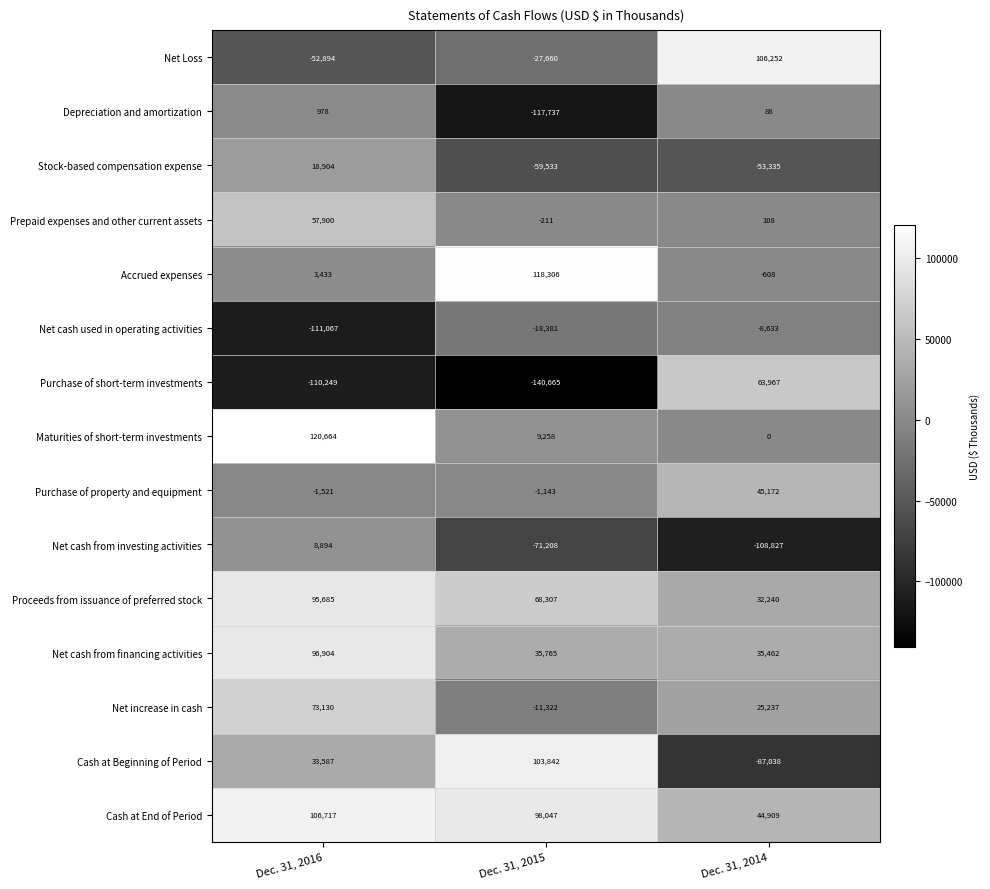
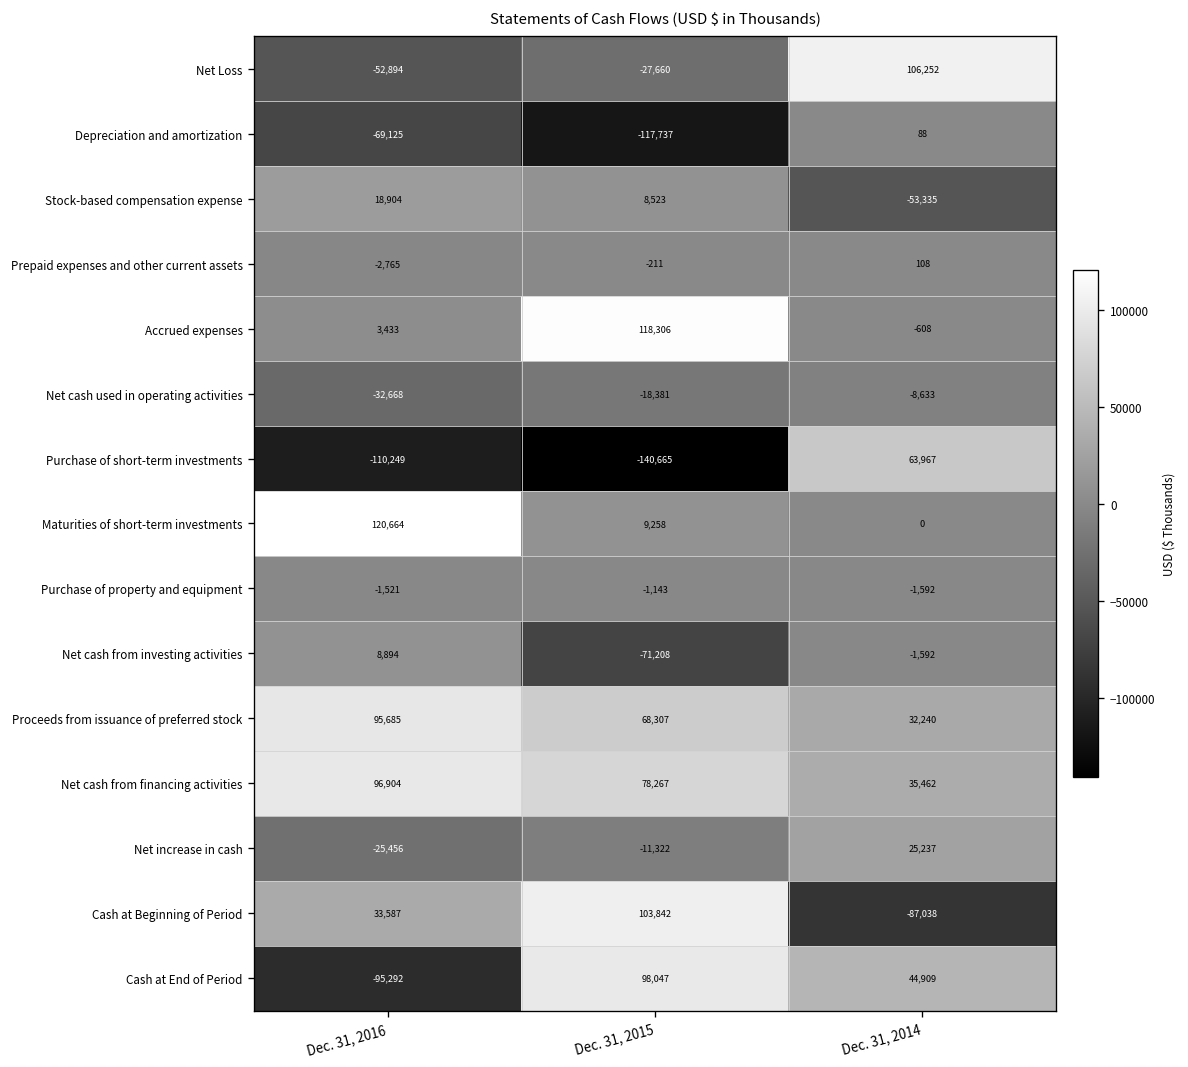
Depreciation and amortization, Dec. 31, 2016: 978 -> -69,125
Stock-based compensation expense, Dec. 31, 2015: -59,533 -> 8,523
Prepaid expenses and other current assets, Dec. 31, 2016: 57,900 -> -2,765
Net cash used in operating activities, Dec. 31, 2016: -111,067 -> -32,668
Purchase of property and equipment, Dec. 31, 2014: 45,172 -> -1,592
Net cash from investing activities, Dec. 31, 2014: -108,827 -> -1,592
Net cash from financing activities, Dec. 31, 2015: 35,765 -> 78,267
Net increase in cash, Dec. 31, 2016: 73,130 -> -25,456
Cash at End of Period, Dec. 31, 2016: 106,717 -> -95,292
